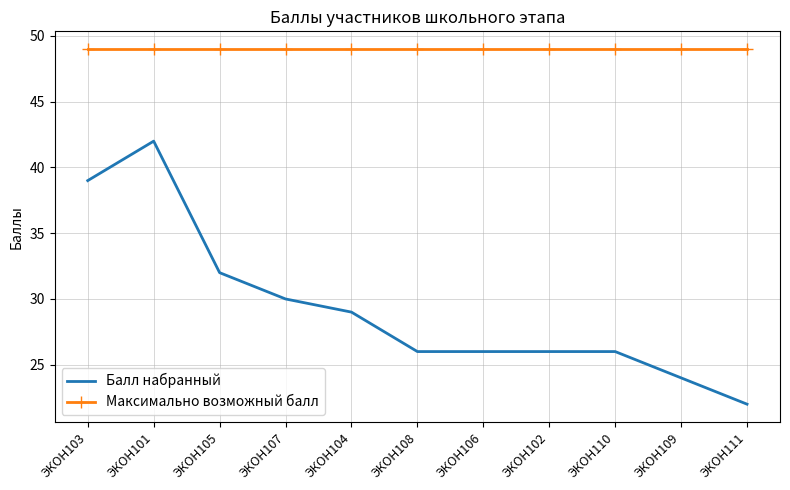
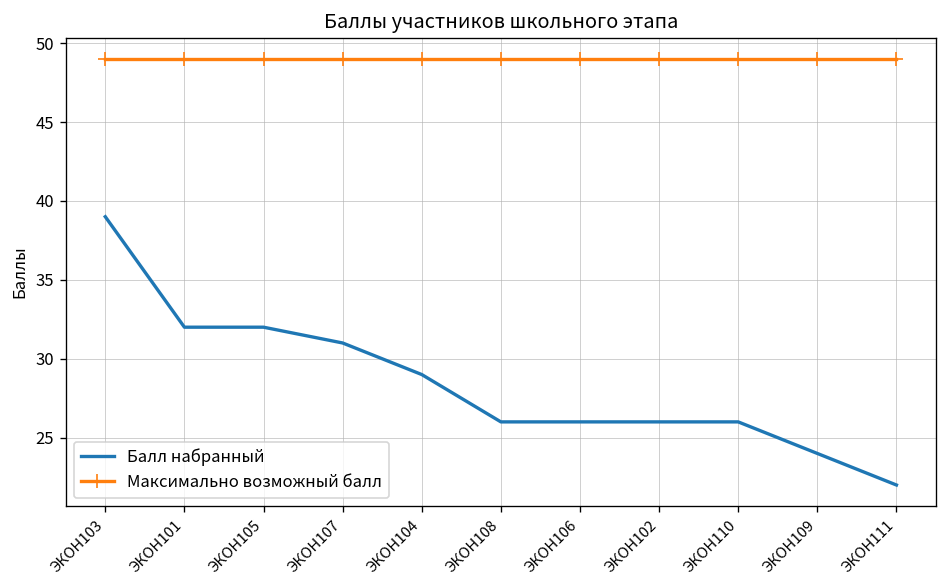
Балл набранный, ЭКОН101: 42 -> 32
Балл набранный, ЭКОН107: 30 -> 31
